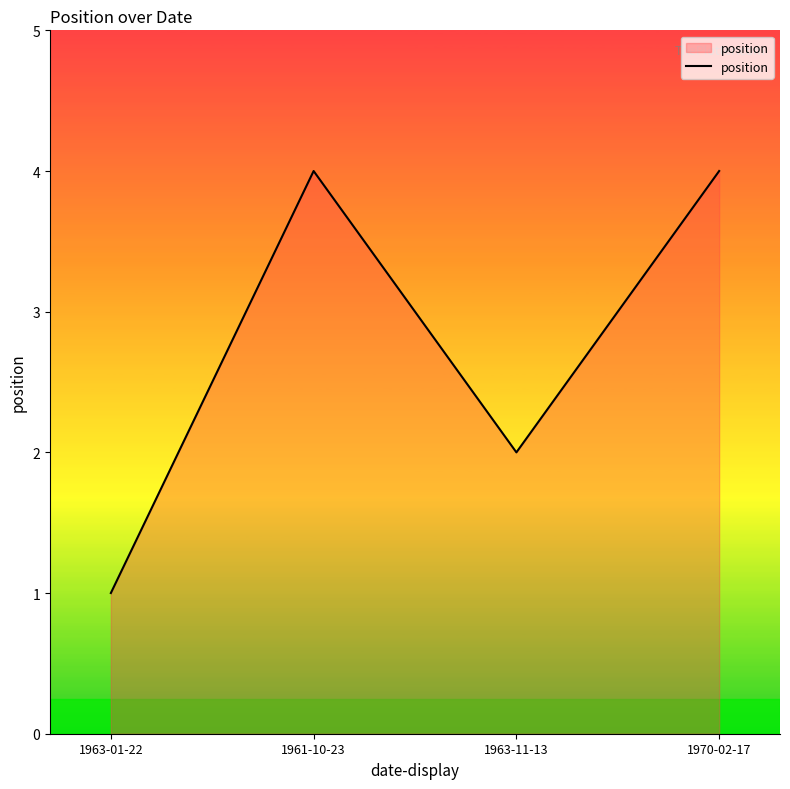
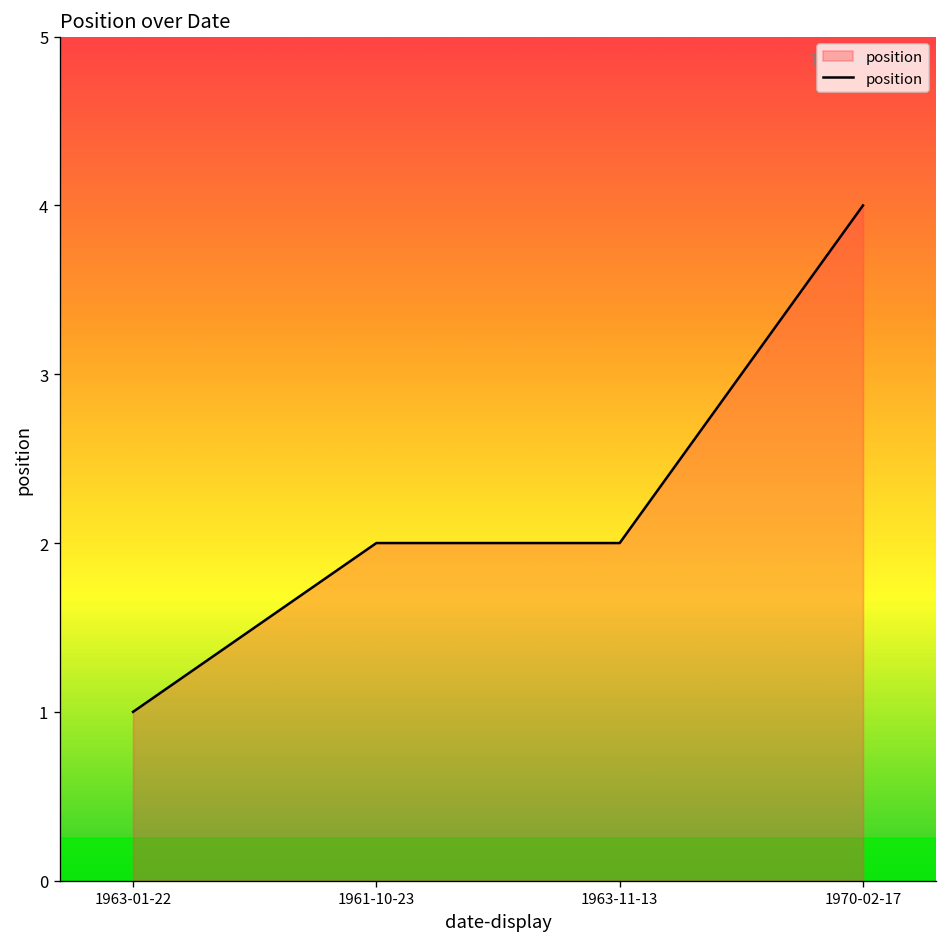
1961-10-23: 4 -> 2
